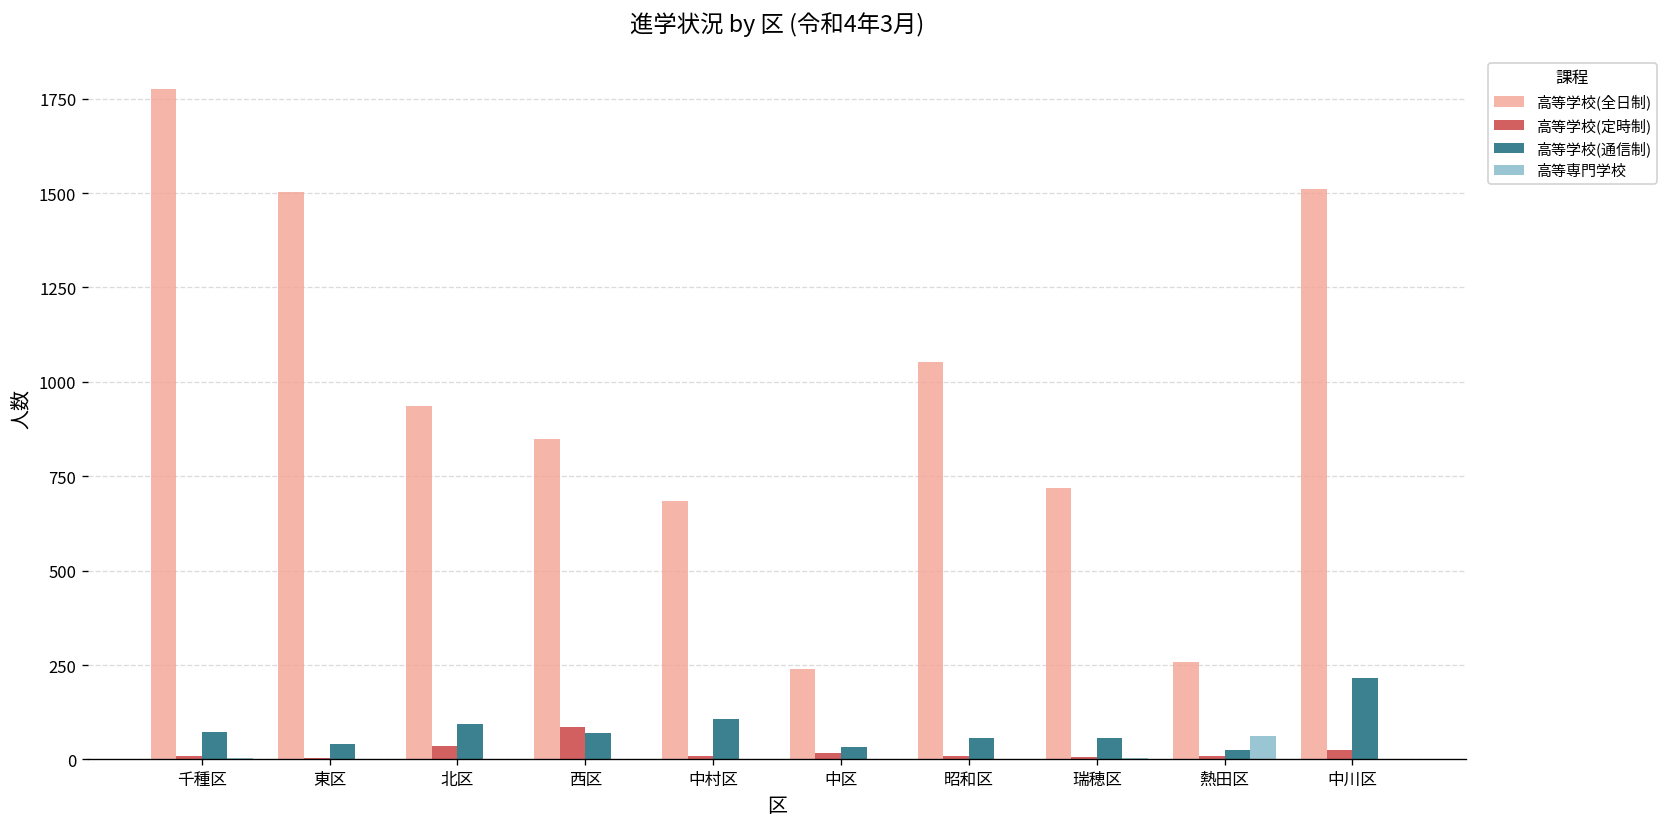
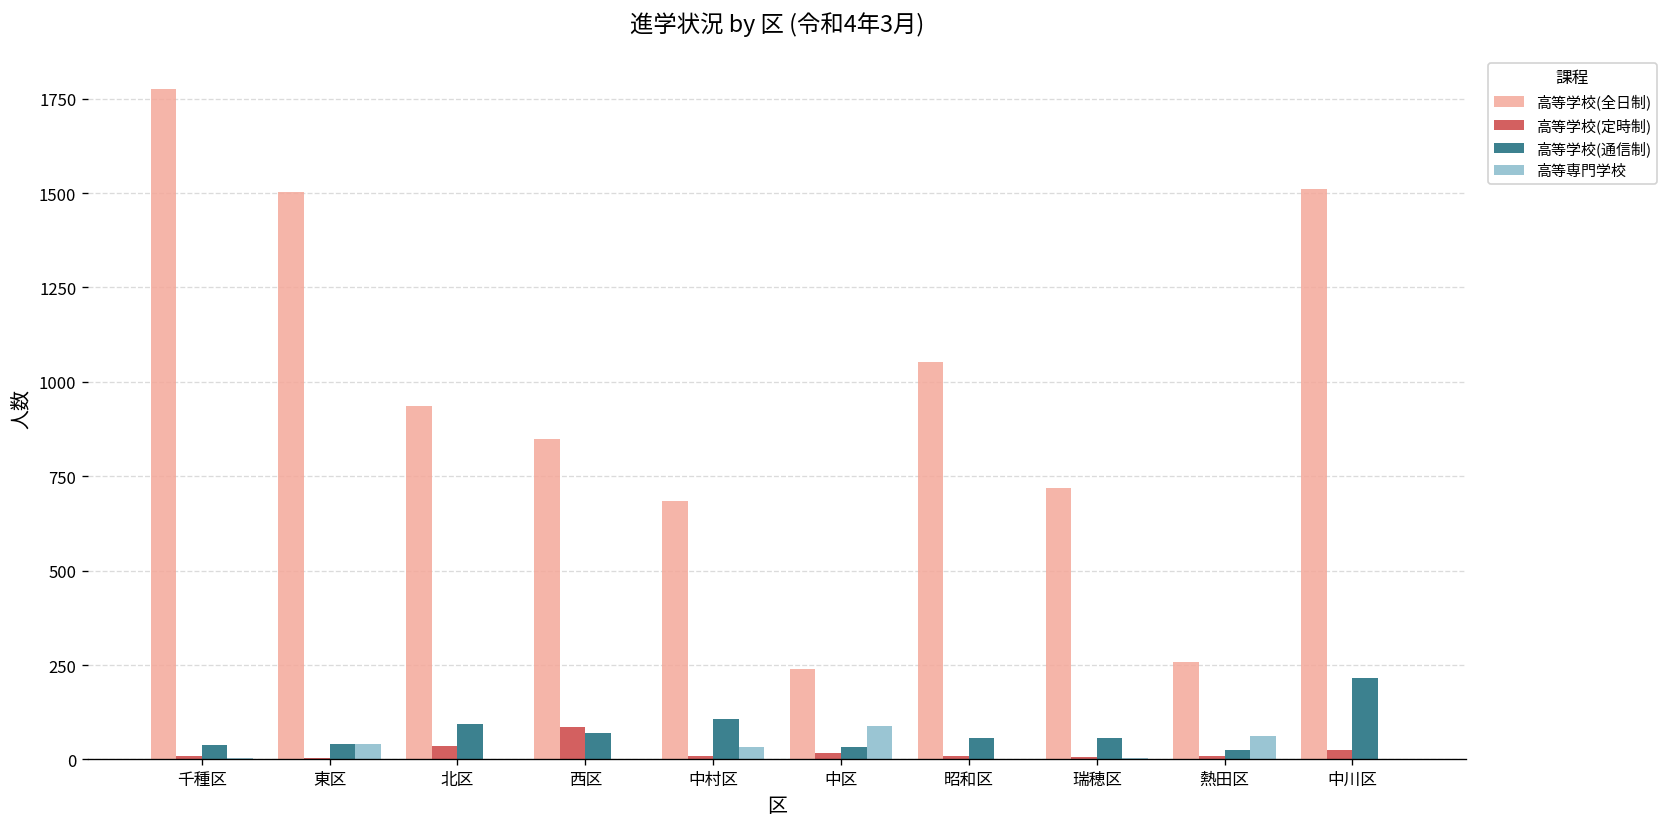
高等学校(通信制), 千種区: 70 -> 40
高等専門学校, 東区: 0 -> 40
高等専門学校, 中村区: 0 -> 30
高等専門学校, 中区: 0 -> 90
